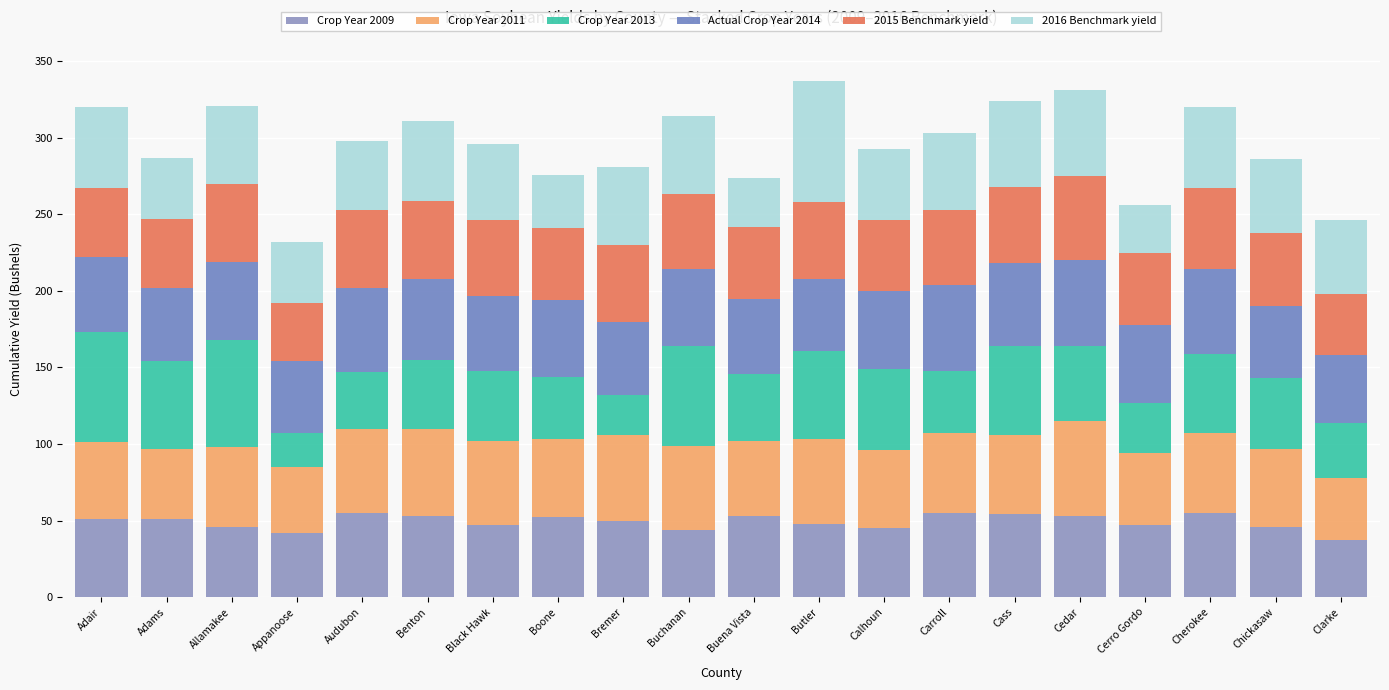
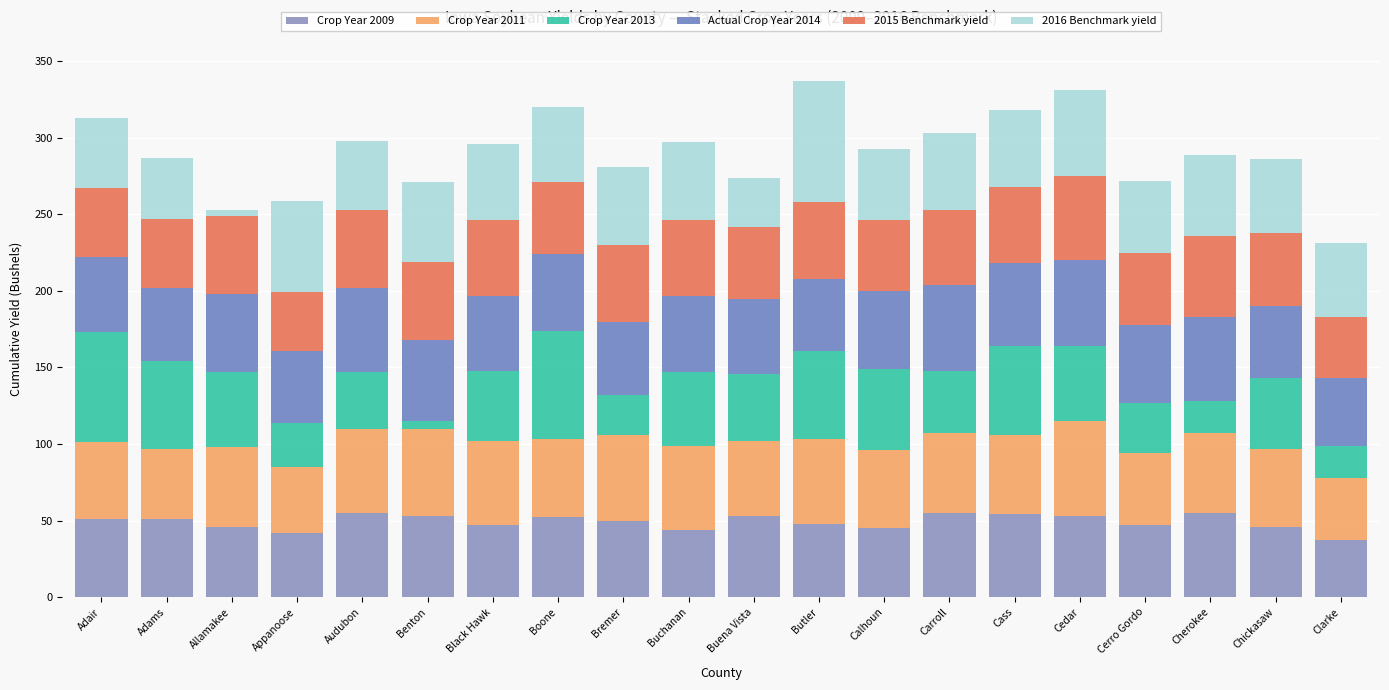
2016 Benchmark yield, Adair: 53 -> 46
Crop Year 2013, Allamakee: 70 -> 49
2016 Benchmark yield, Allamakee: 51 -> 4
Crop Year 2013, Appanoose: 22 -> 29
2016 Benchmark yield, Appanoose: 40 -> 60
Crop Year 2013, Benton: 45 -> 5
Crop Year 2013, Boone: 41 -> 71
2016 Benchmark yield, Boone: 35 -> 49
Crop Year 2013, Buchanan: 65 -> 48
2016 Benchmark yield, Cass: 56 -> 50
2016 Benchmark yield, Cerro Gordo: 31 -> 47
Crop Year 2013, Cherokee: 52 -> 21
Crop Year 2013, Clarke: 36 -> 21
